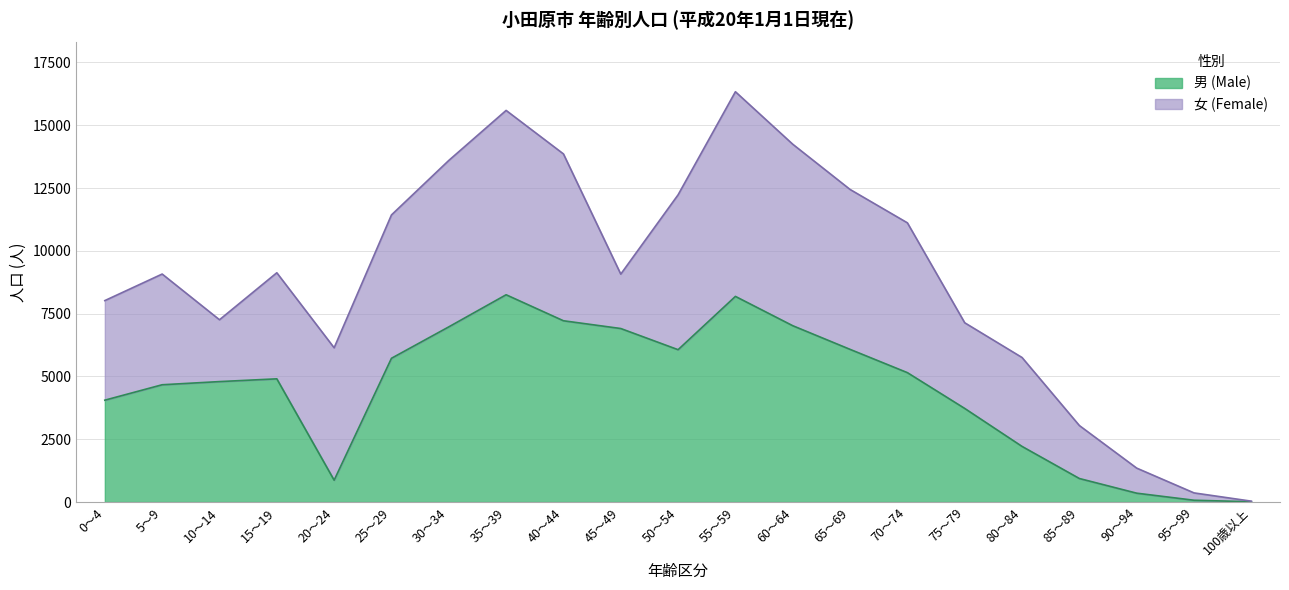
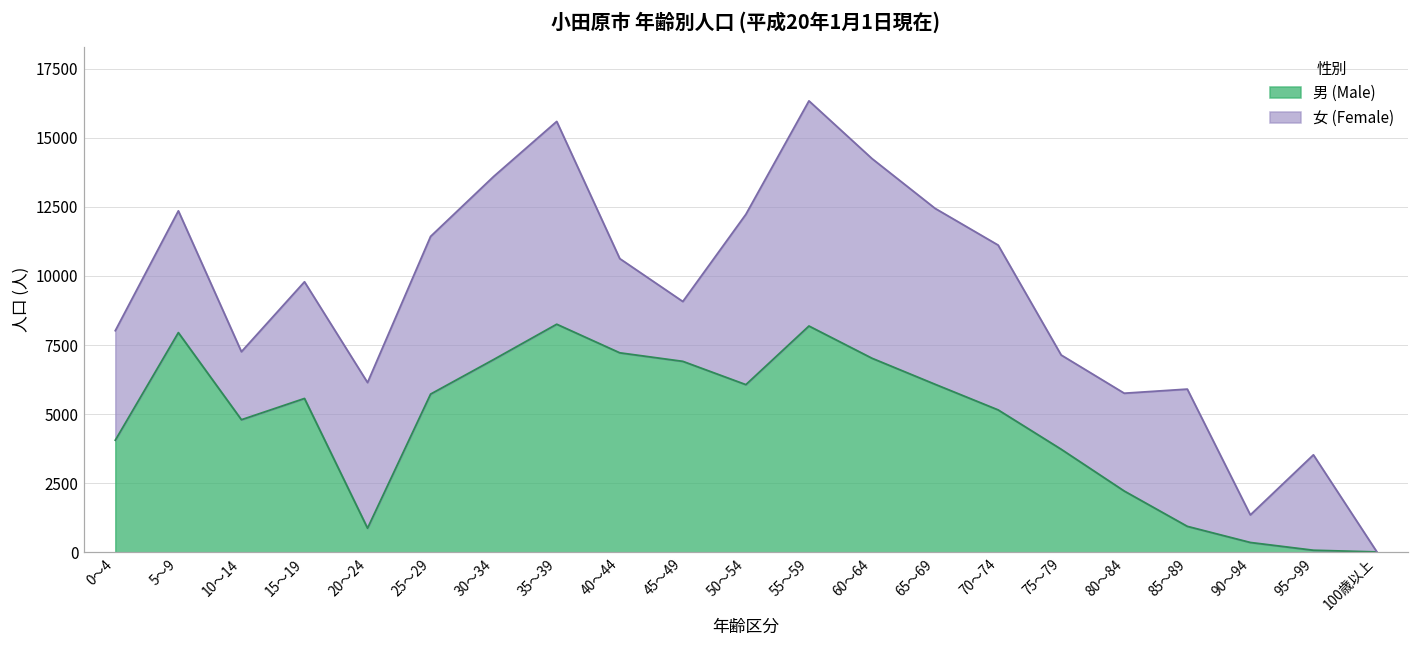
男 (Male), 5～9: 4700 -> 7900
男 (Male), 15～19: 4900 -> 5600
女 (Female), 40～44: 6600 -> 3400
女 (Female), 85～89: 2100 -> 5000
女 (Female), 95～99: 300 -> 3500
